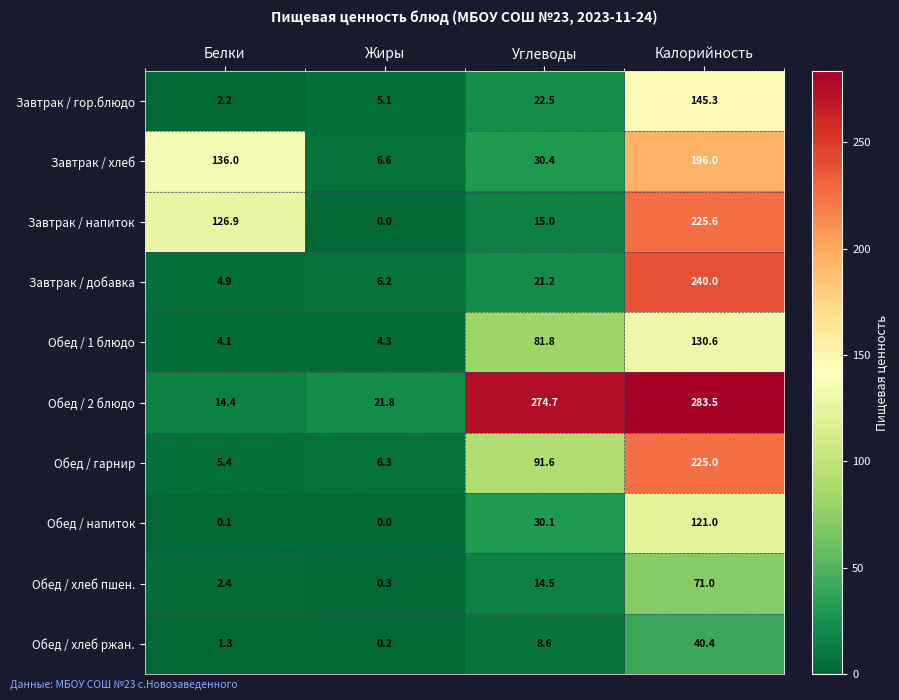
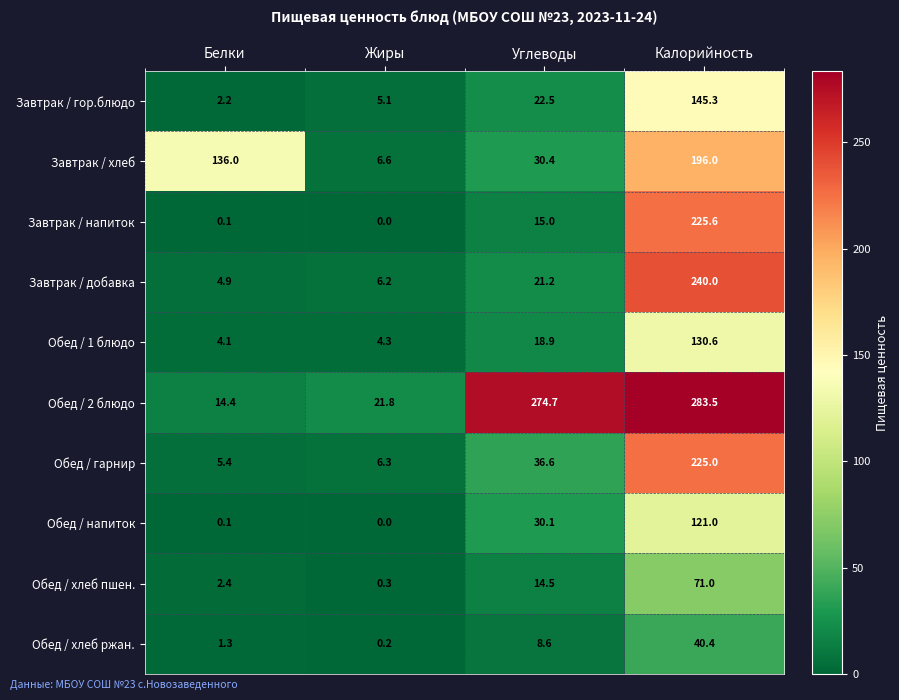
Завтрак / напиток, Белки: 126.9 -> 0.1
Обед / 1 блюдо, Углеводы: 81.8 -> 18.9
Обед / гарнир, Углеводы: 91.6 -> 36.6
